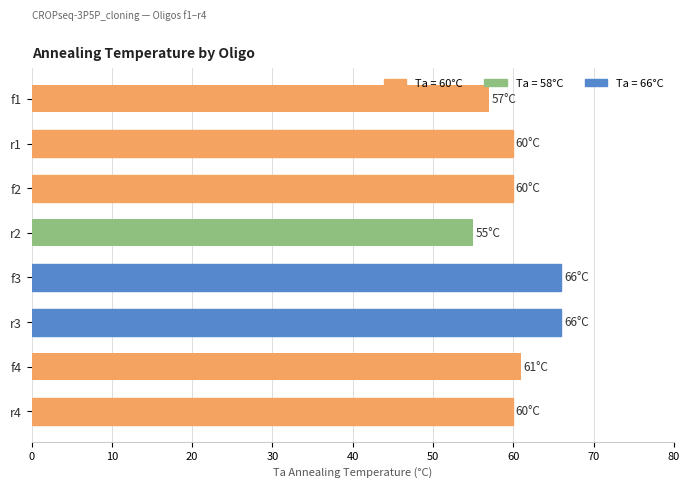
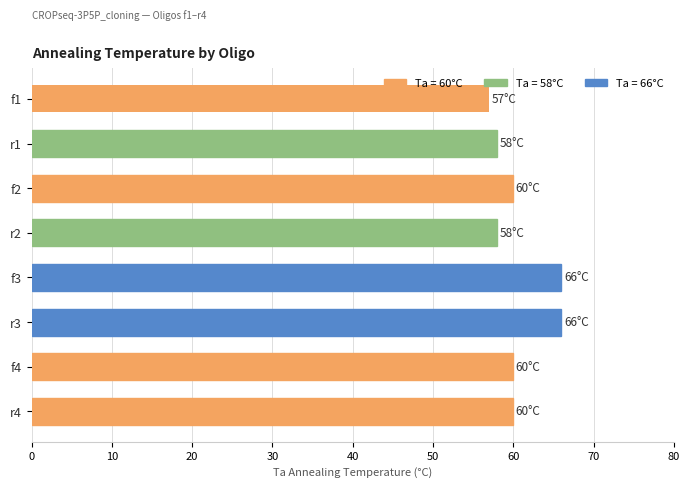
r1: 60°C -> 58°C
r2: 55°C -> 58°C
f4: 61°C -> 60°C
